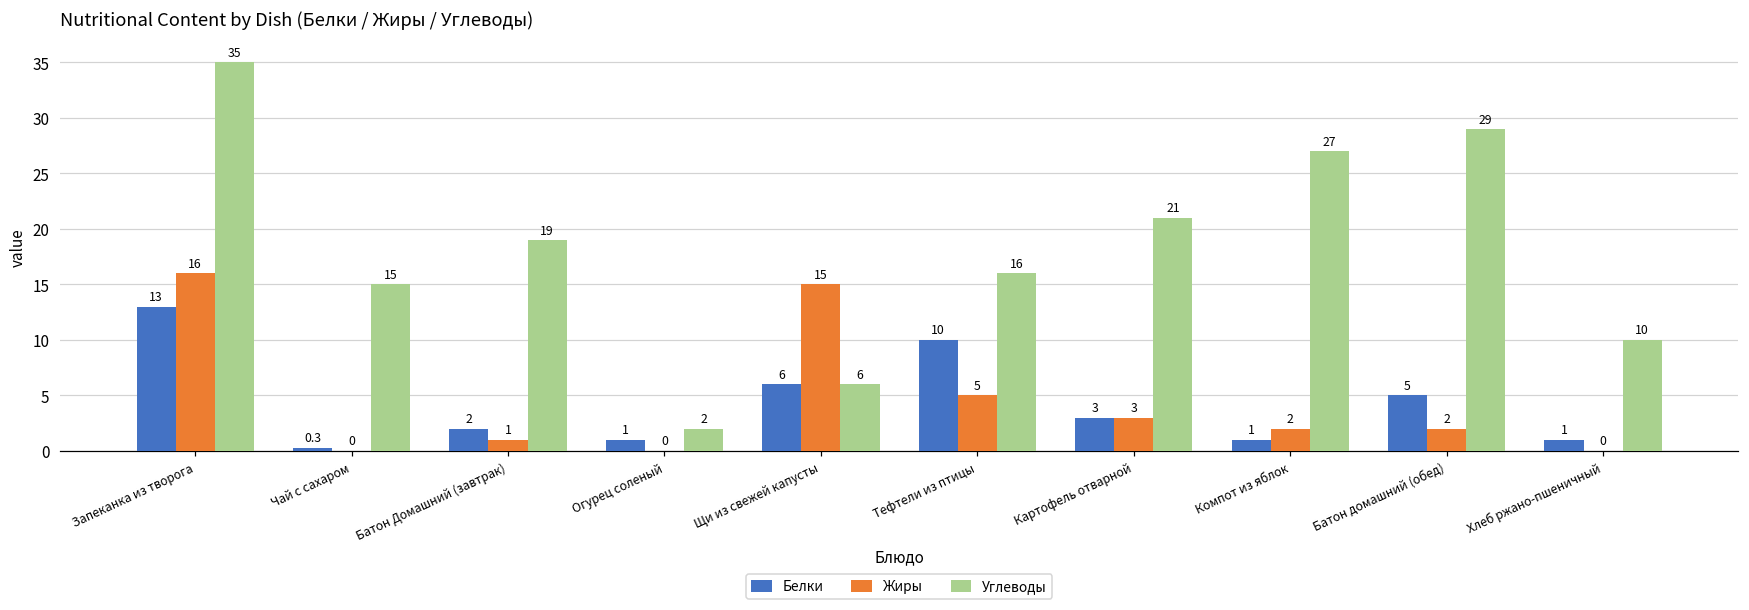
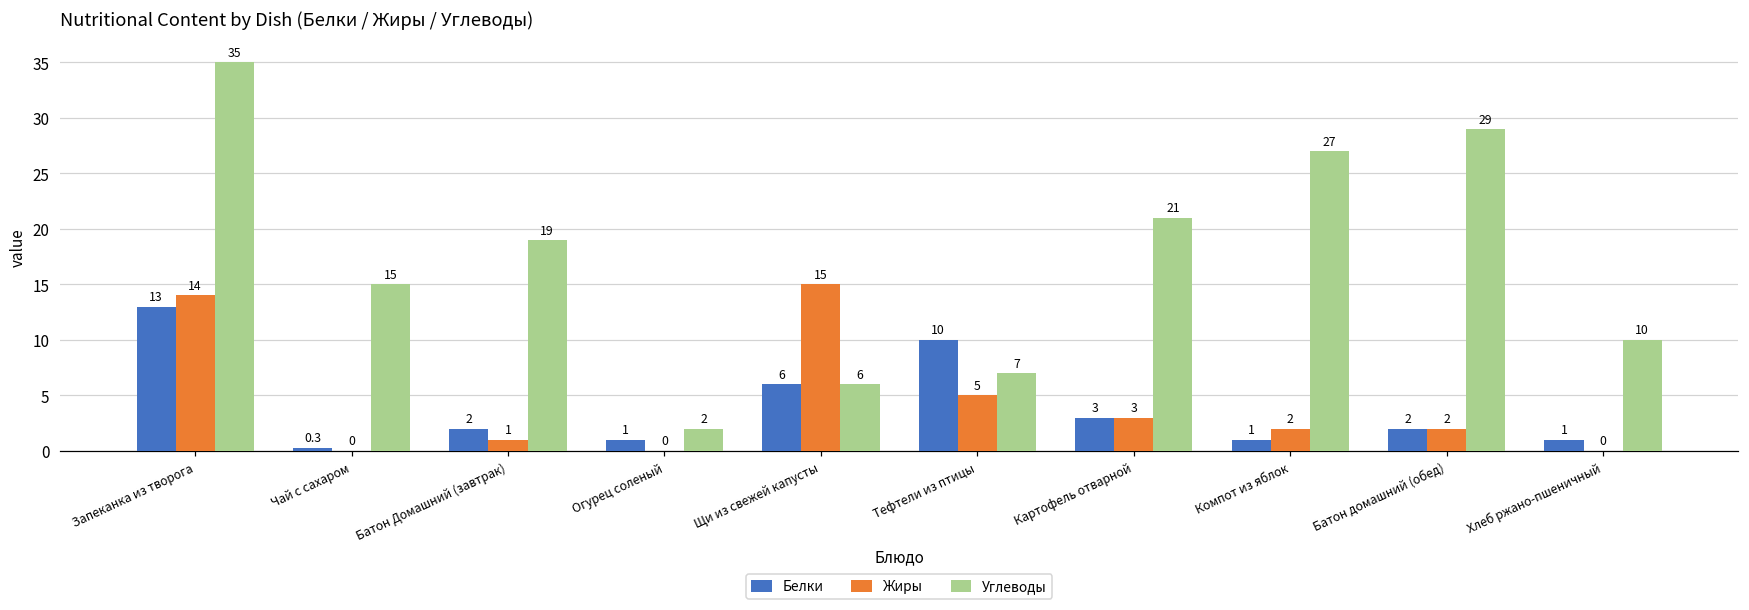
Жиры, Запеканка из творога: 16 -> 14
Углеводы, Тефтели из птицы: 16 -> 7
Белки, Батон домашний (обед): 5 -> 2
